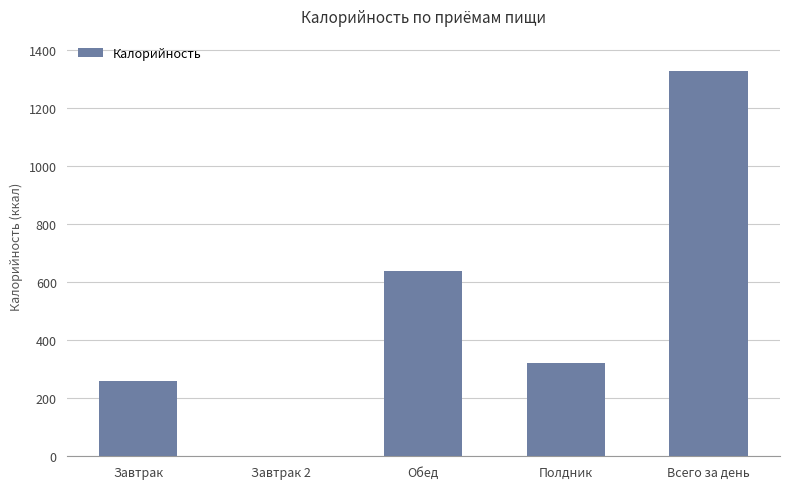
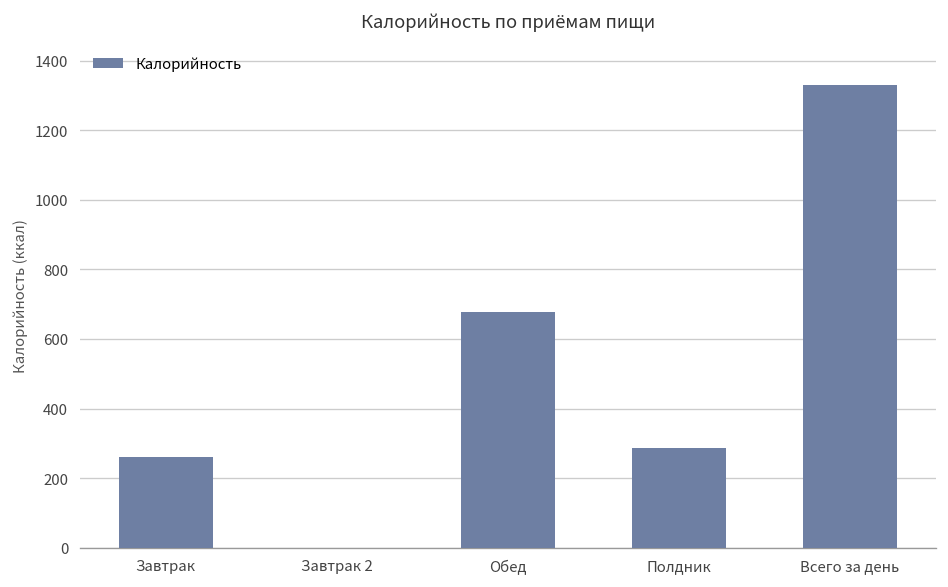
Обед: 640 -> 680
Полдник: 320 -> 290
